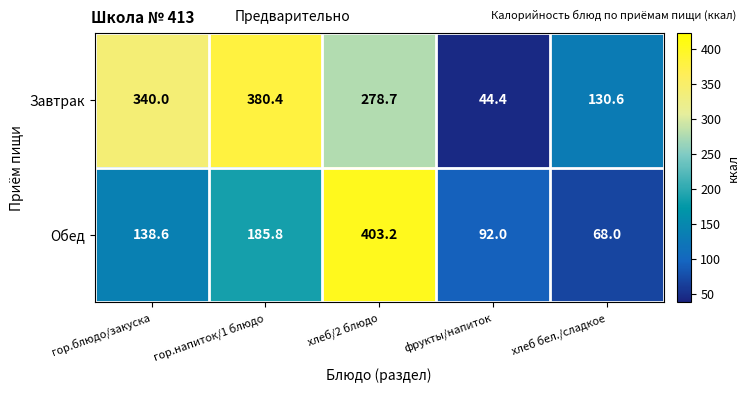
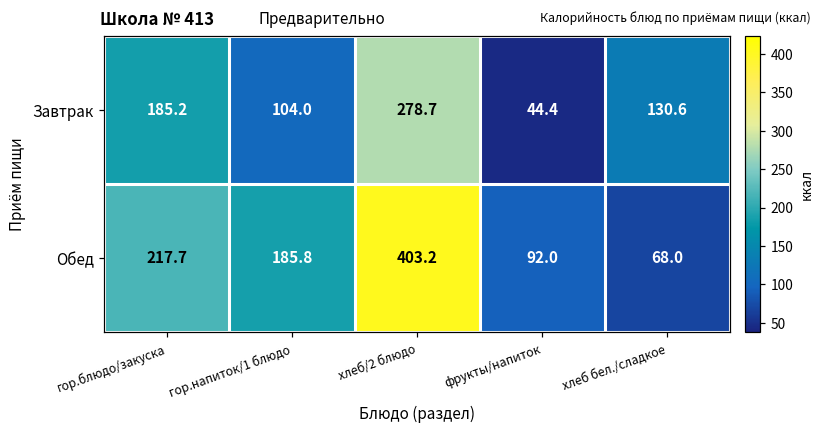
Завтрак, гор.блюдо/закуска: 340.0 -> 185.2
Завтрак, гор.напиток/1 блюдо: 380.4 -> 104.0
Обед, гор.блюдо/закуска: 138.6 -> 217.7
